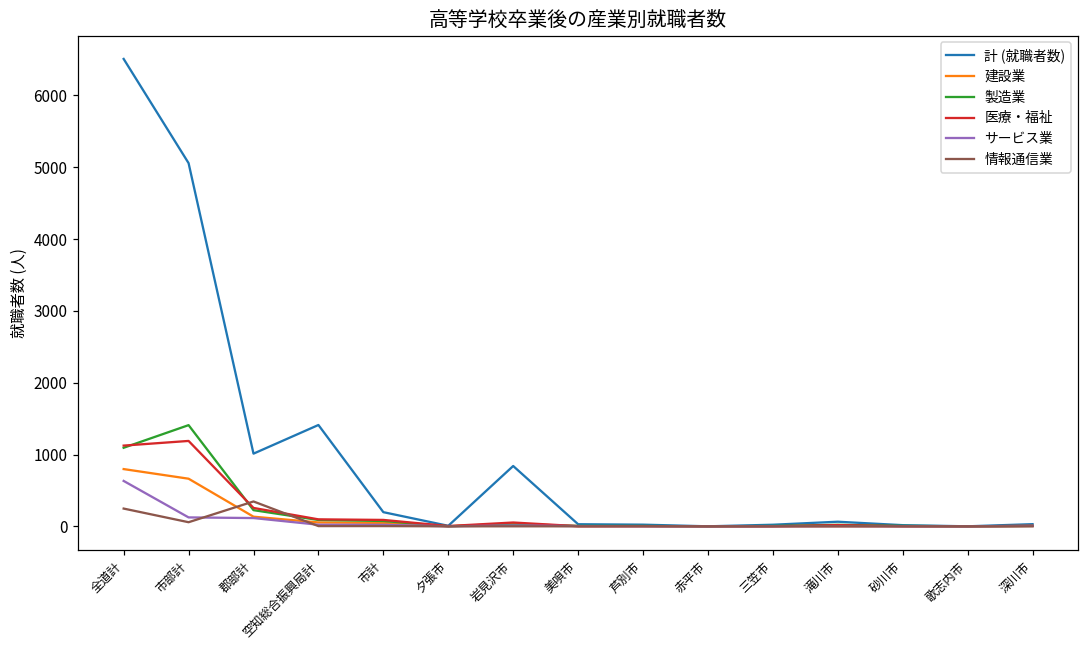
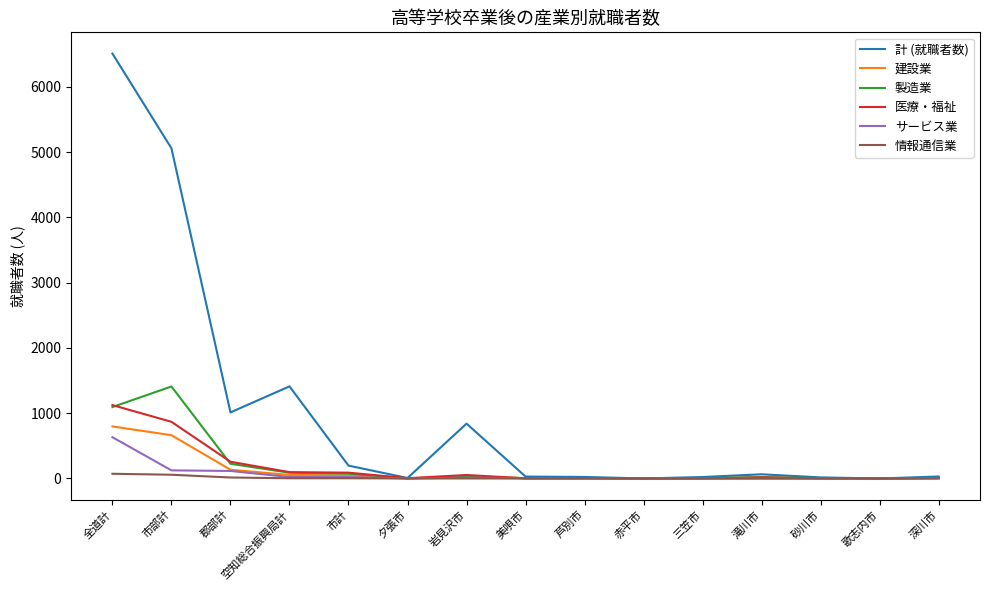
情報通信業, 全道計: 200 -> 100
医療・福祉, 市部計: 1200 -> 900
情報通信業, 郡部計: 300 -> 0
